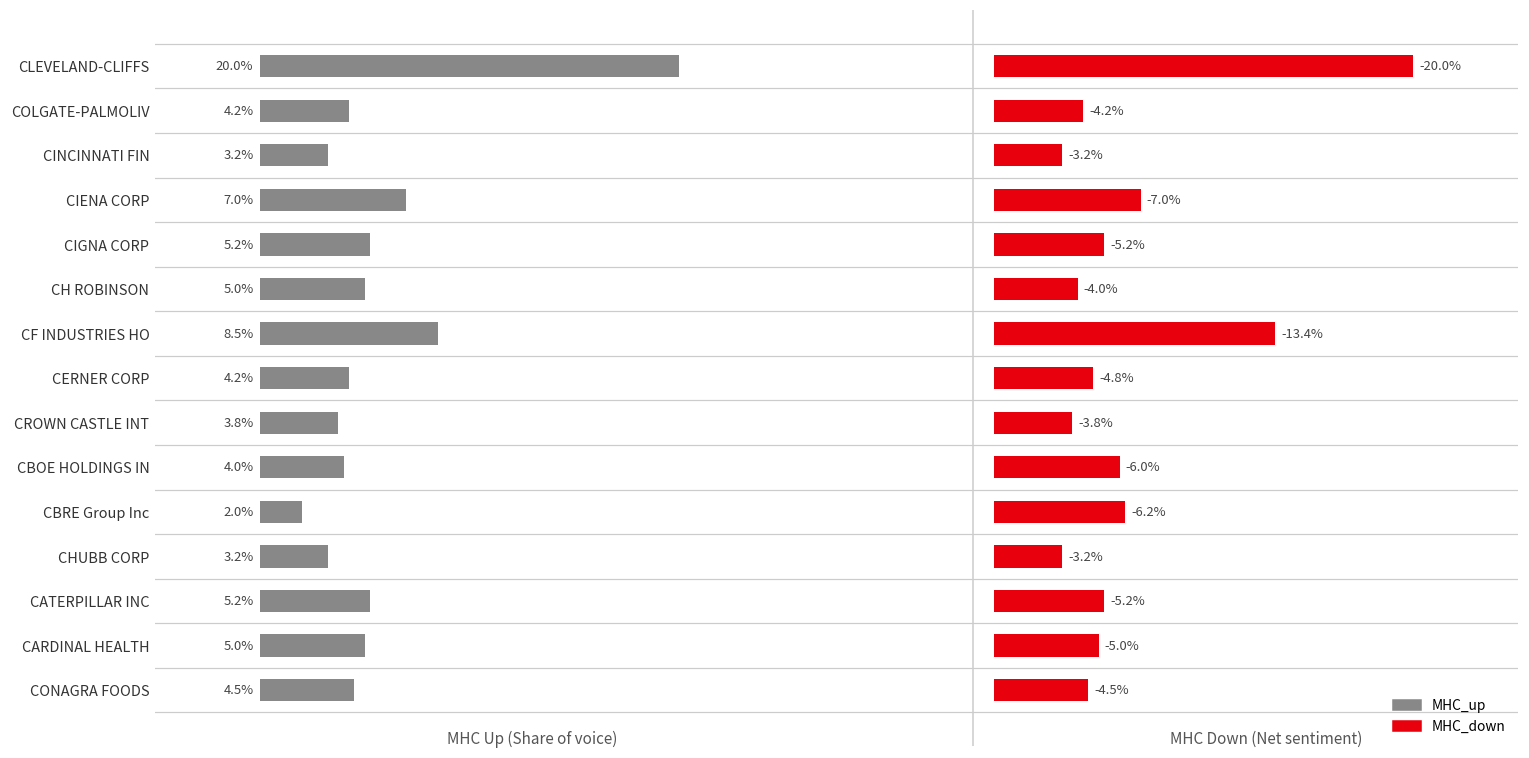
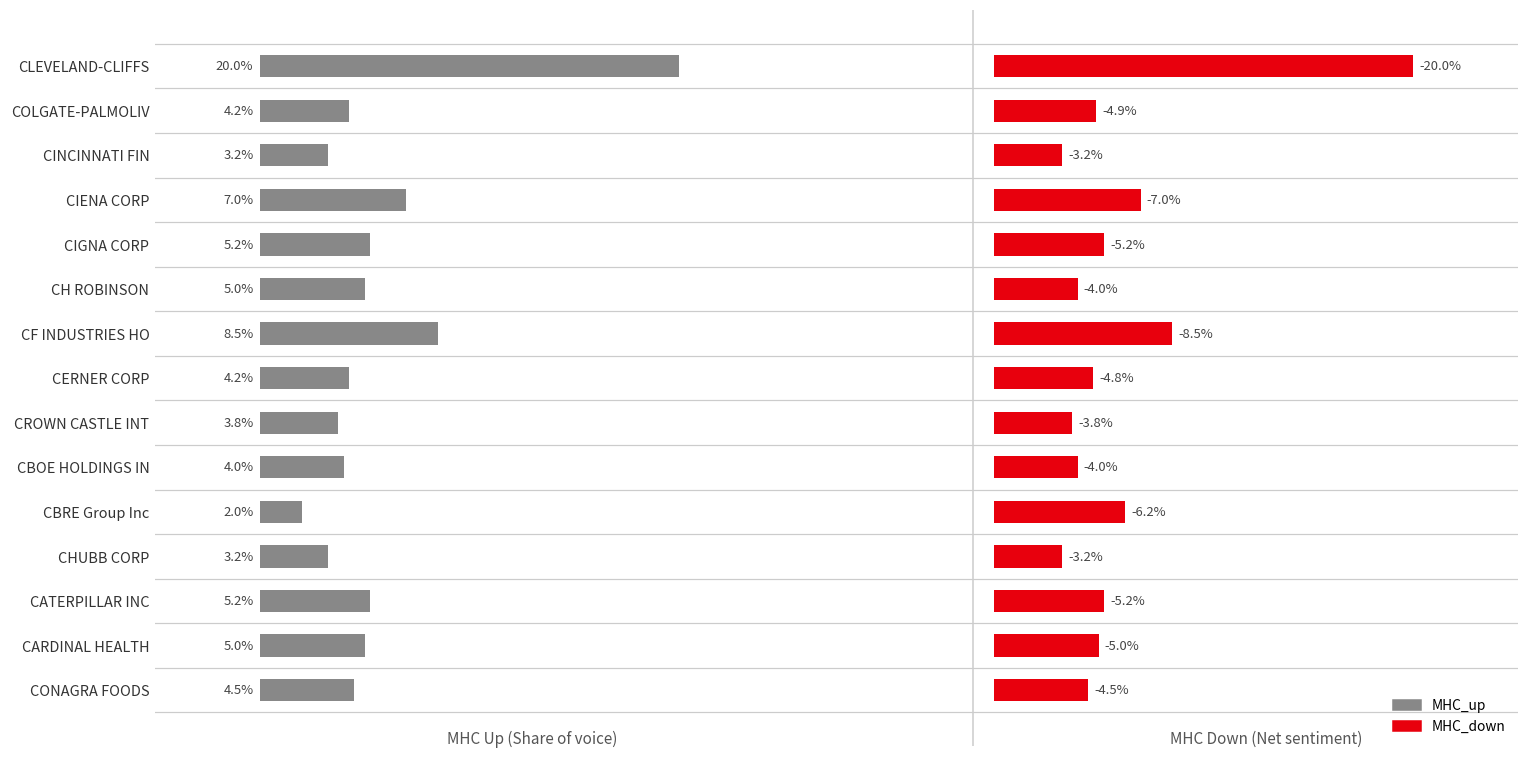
MHC_down, COLGATE-PALMOLIV: -4.2% -> -4.9%
MHC_down, CF INDUSTRIES HO: -13.4% -> -8.5%
MHC_down, CBOE HOLDINGS IN: -6.0% -> -4.0%
